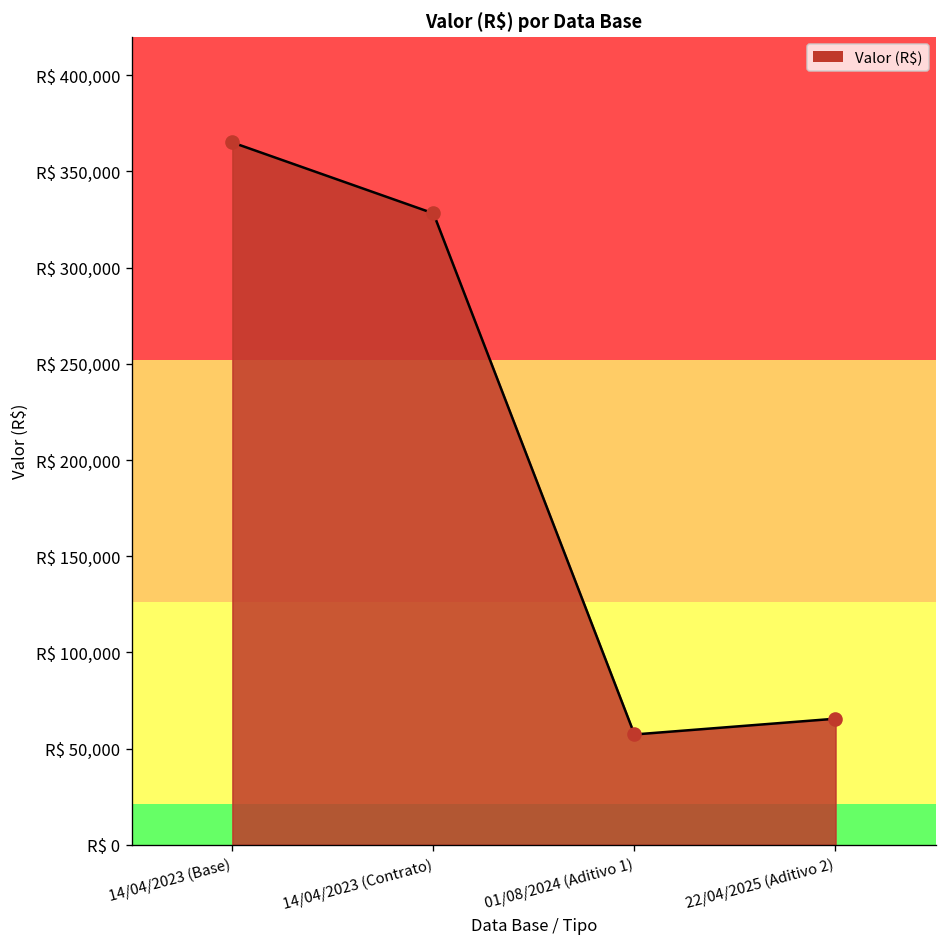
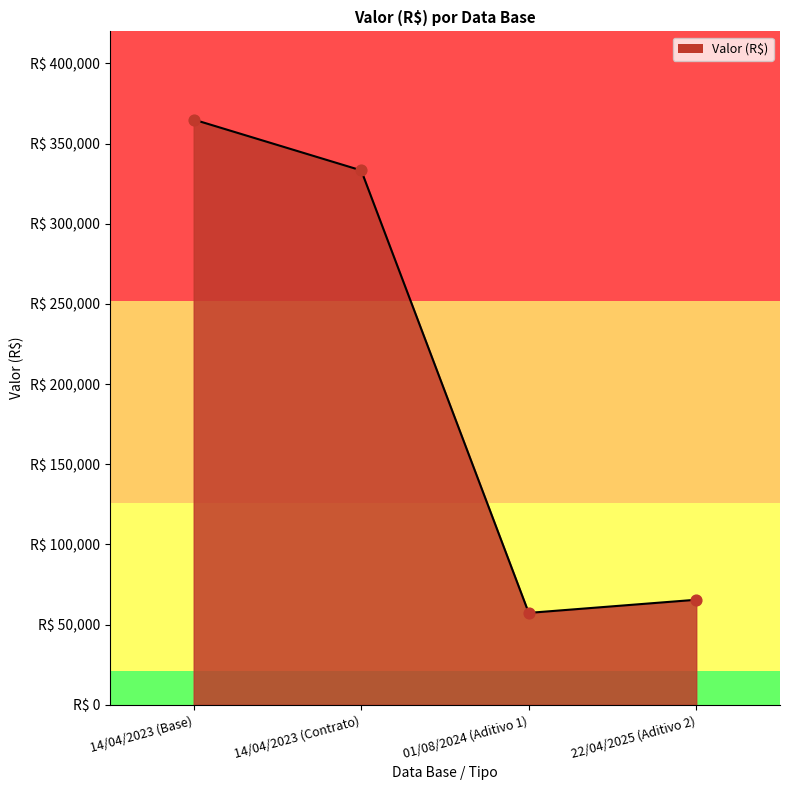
14/04/2023 (Contrato): R$ 328,000 -> R$ 333,000
